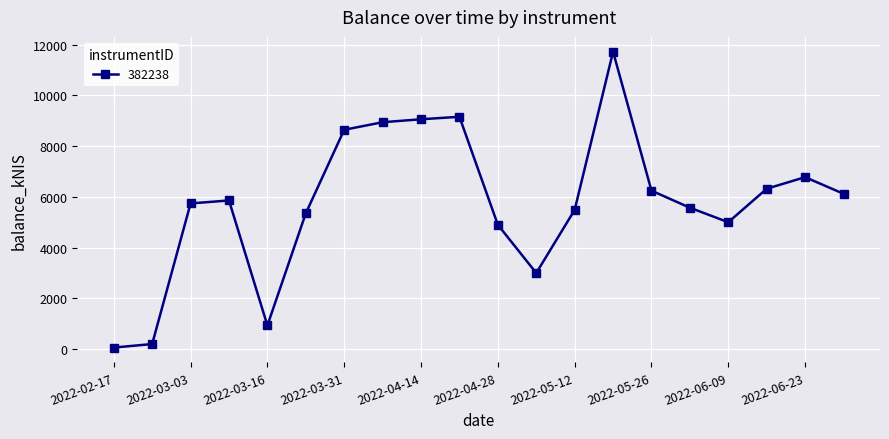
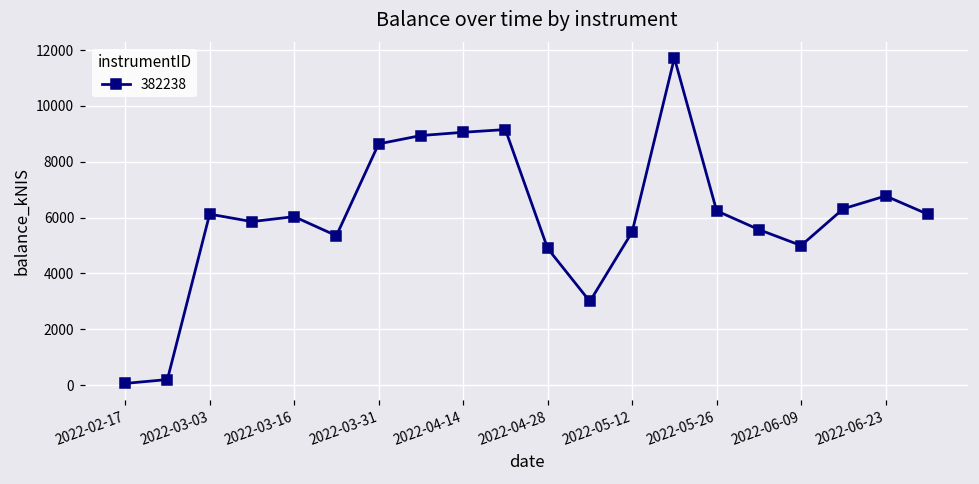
2022-03-03: 5700 -> 6100
2022-03-16: 900 -> 6000
